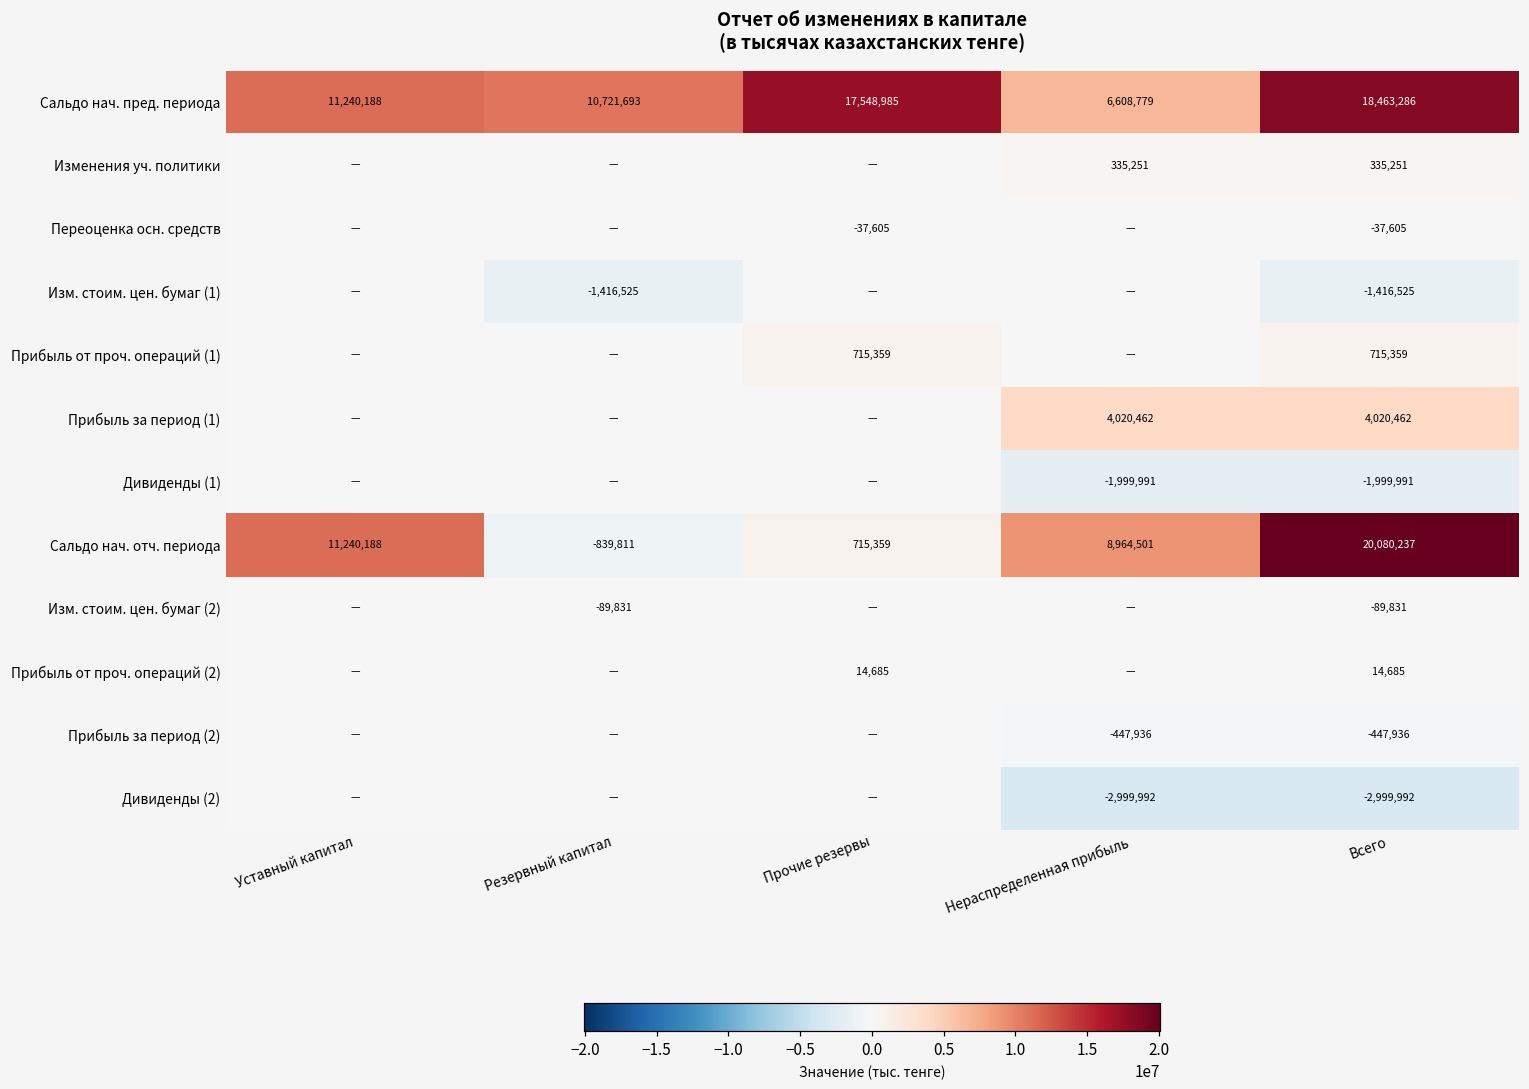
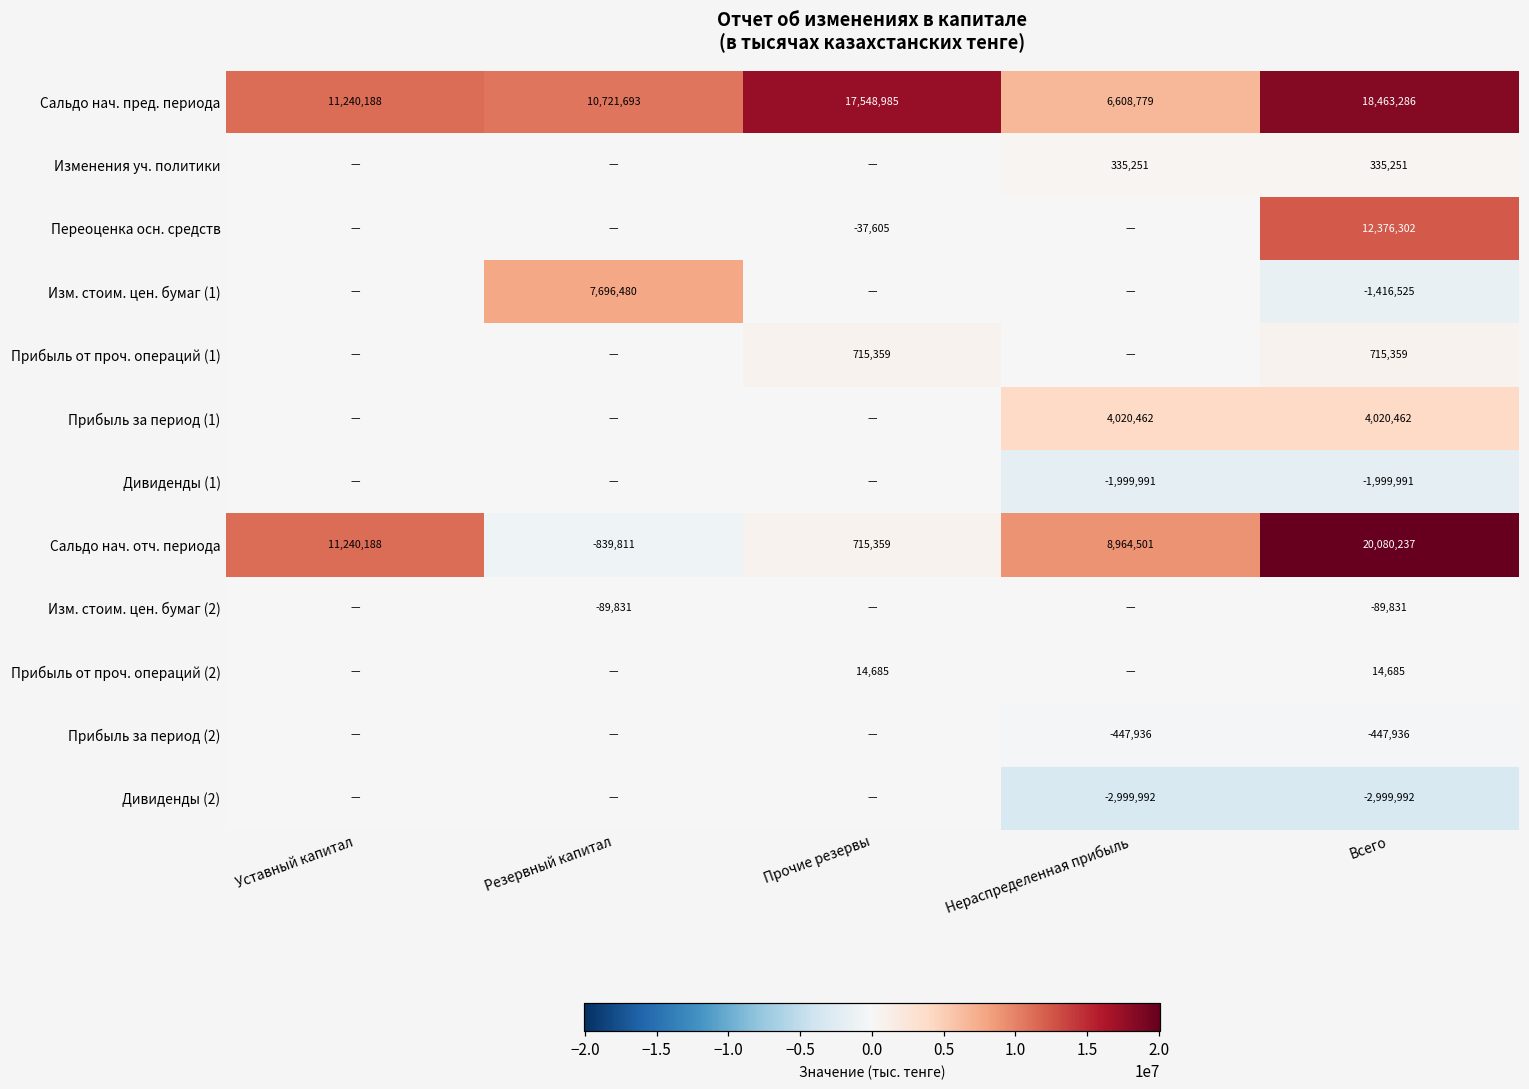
Переоценка осн. средств, Всего: -37,605 -> 12,376,302
Изм. стоим. цен. бумаг (1), Резервный капитал: -1,416,525 -> 7,696,480
